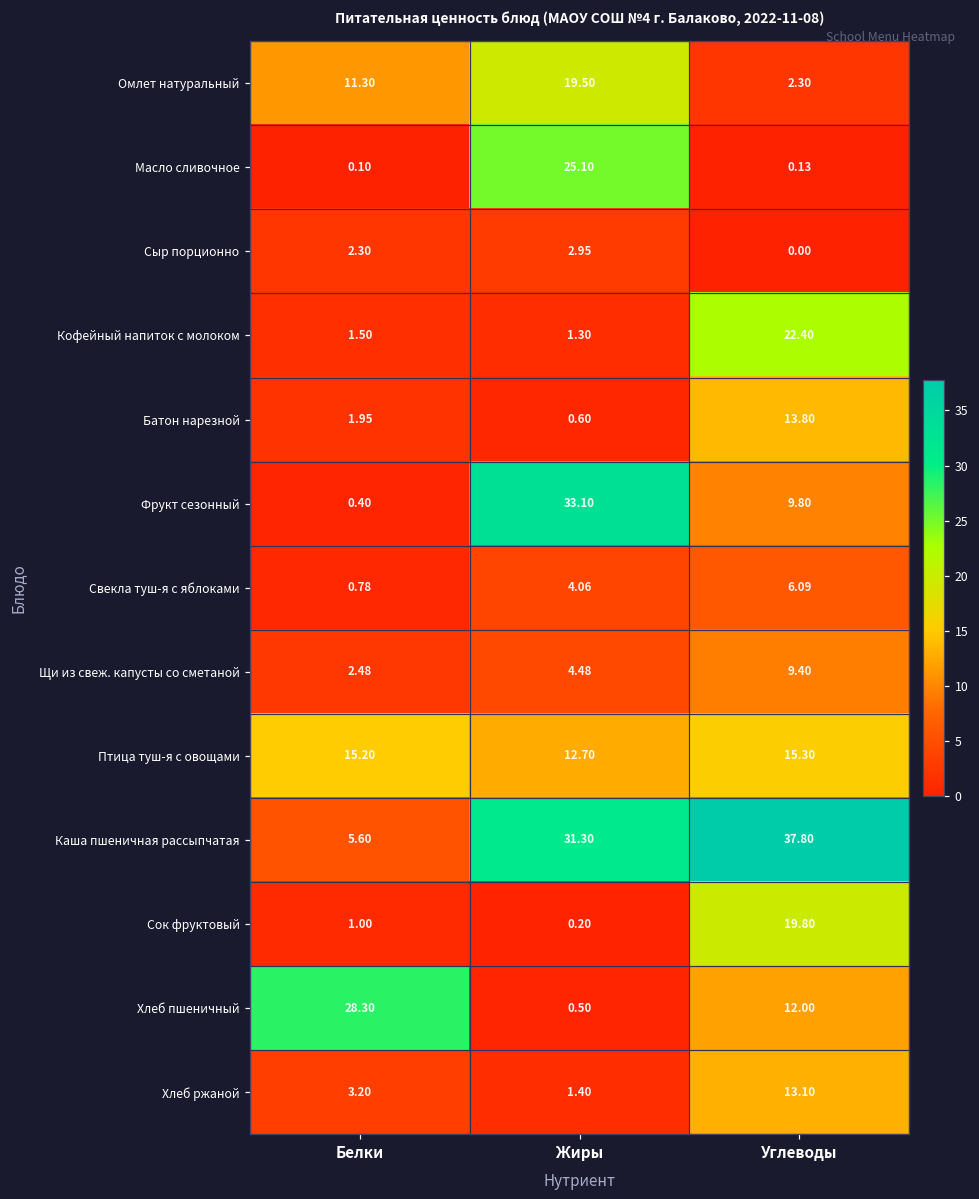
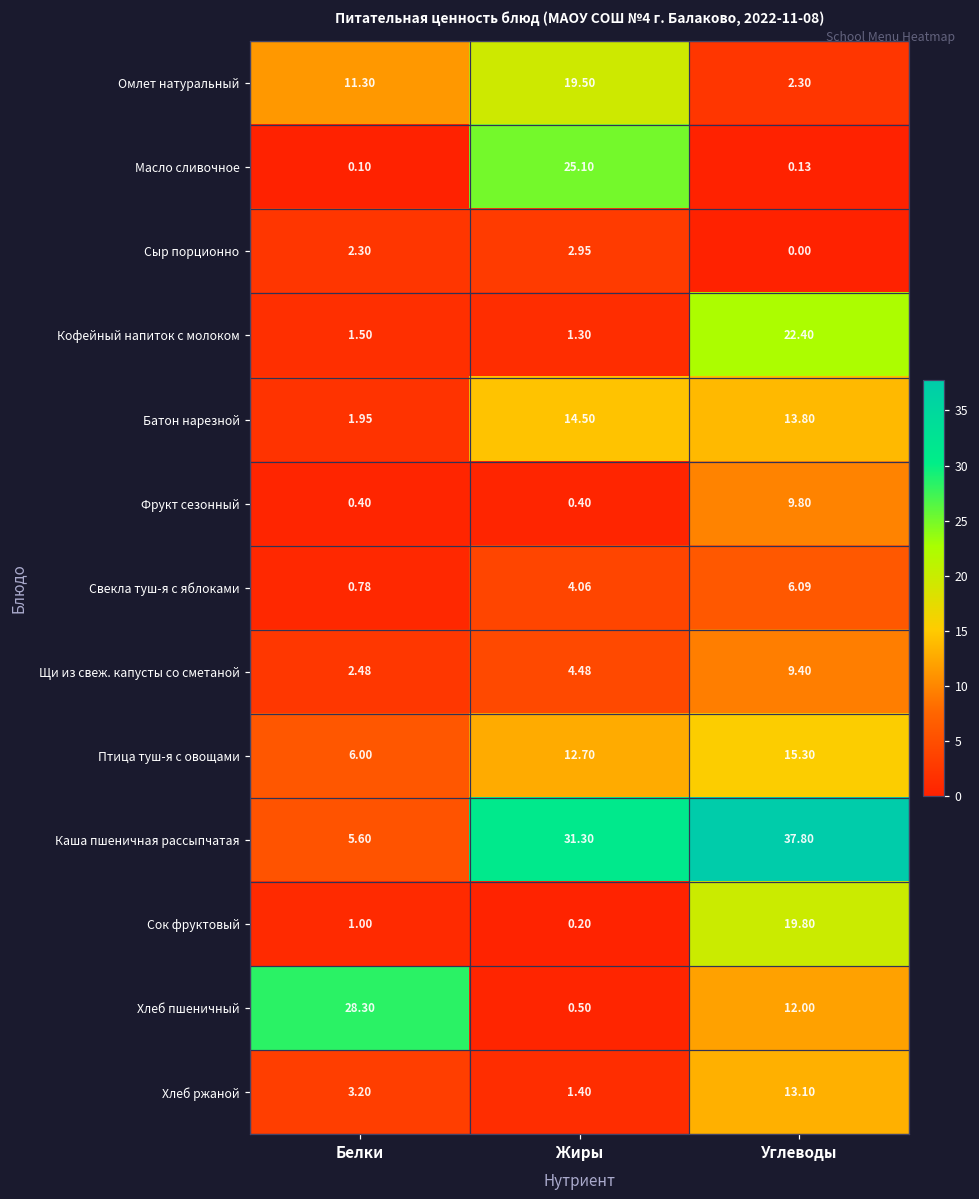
Батон нарезной, Жиры: 0.60 -> 14.50
Фрукт сезонный, Жиры: 33.10 -> 0.40
Птица туш-я с овощами, Белки: 15.20 -> 6.00
